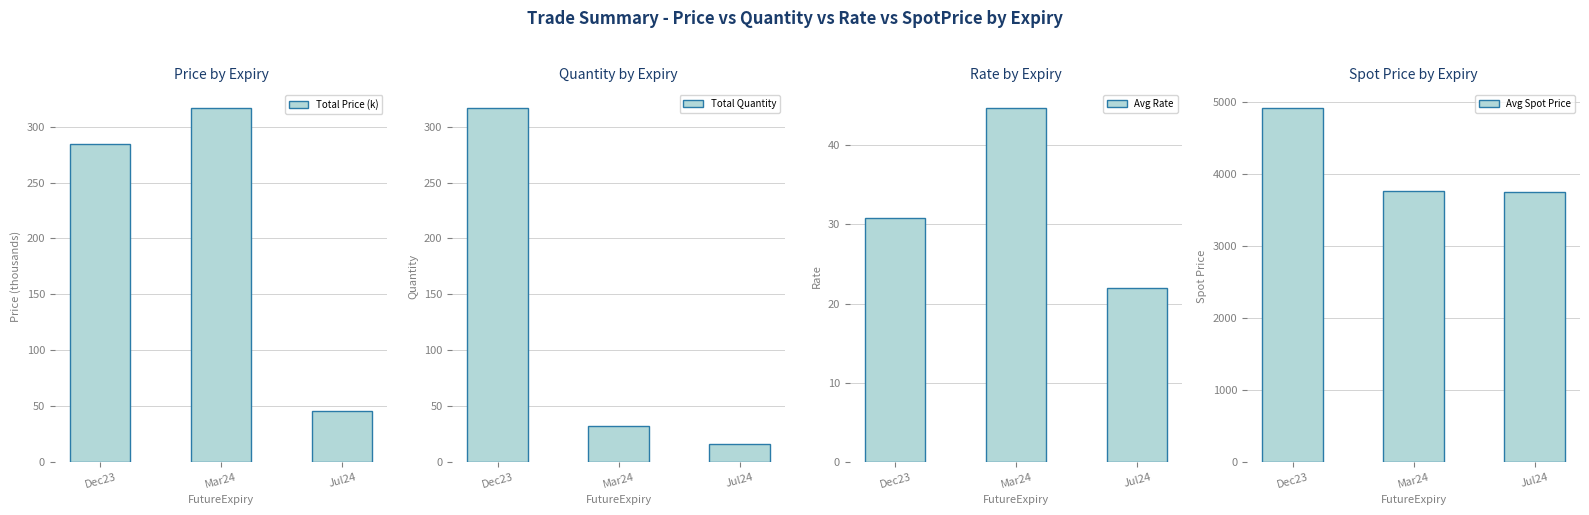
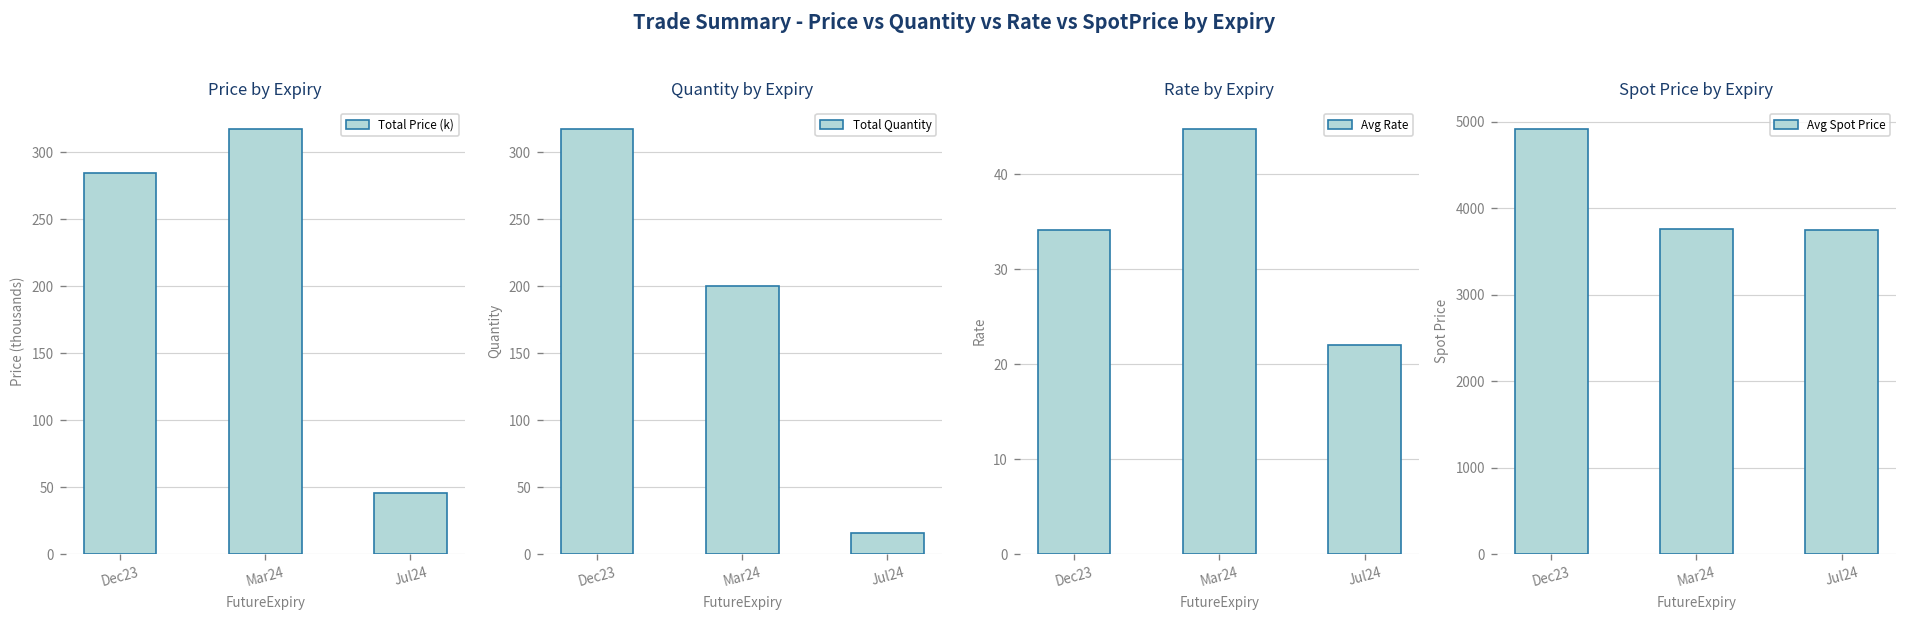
Quantity by Expiry, Mar24: 32 -> 200
Rate by Expiry, Dec23: 31 -> 34
